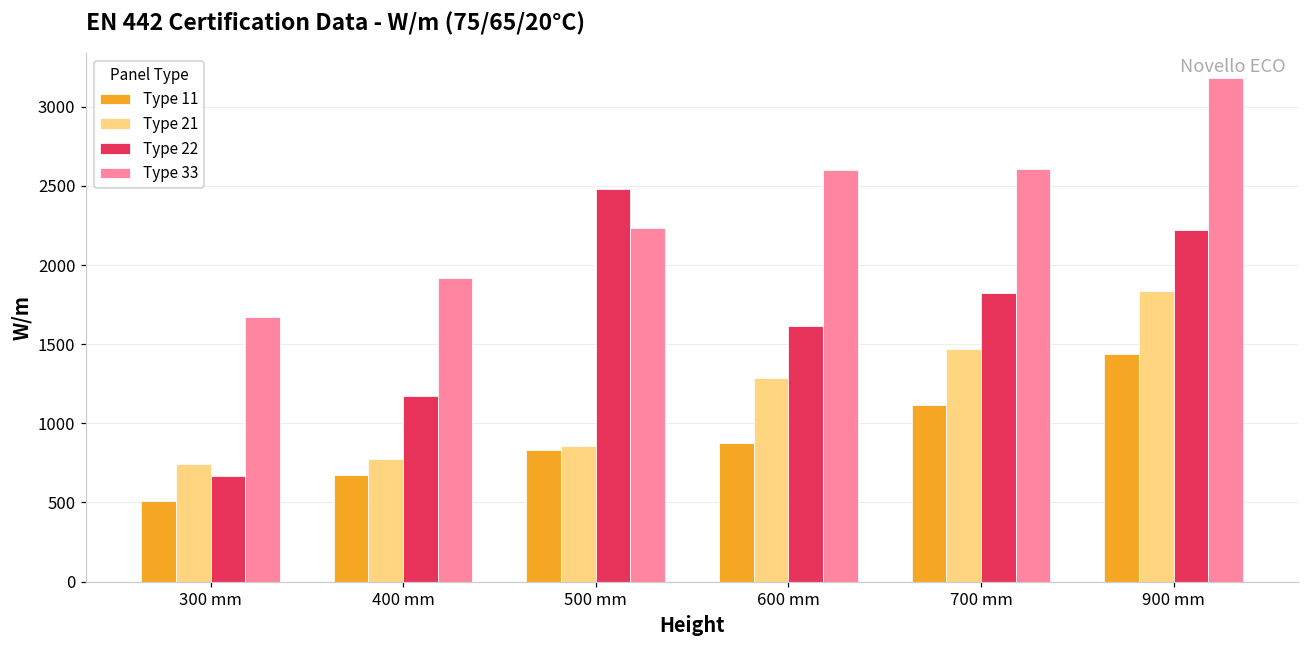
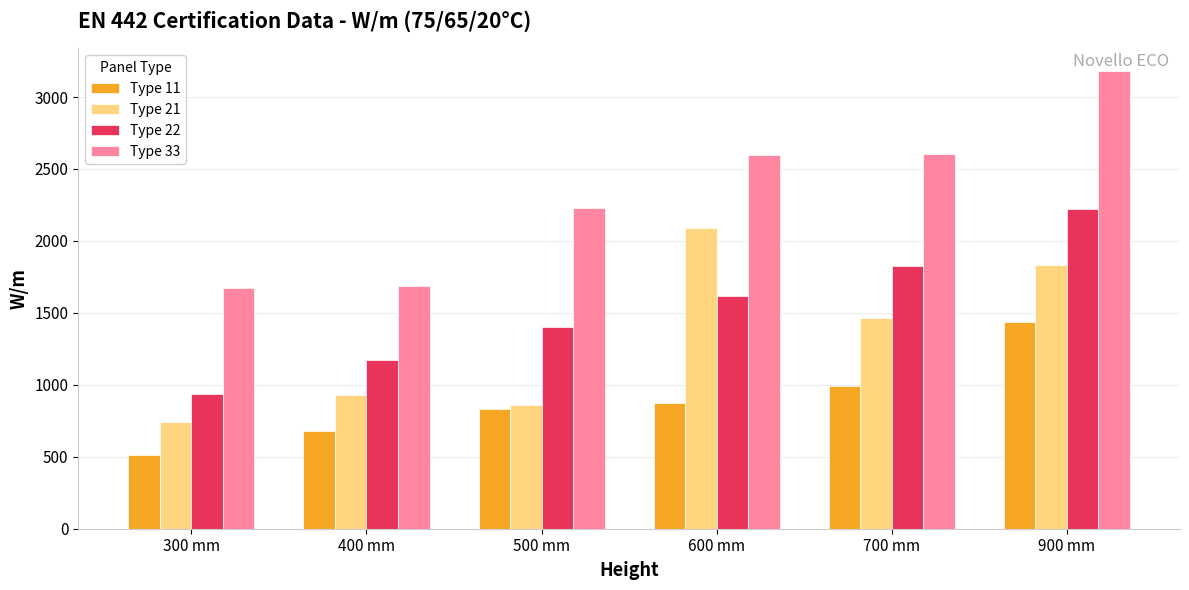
Type 22, 300 mm: 670 -> 930
Type 21, 400 mm: 770 -> 930
Type 33, 400 mm: 1920 -> 1690
Type 22, 500 mm: 2480 -> 1400
Type 21, 600 mm: 1290 -> 2090
Type 11, 700 mm: 1120 -> 990
